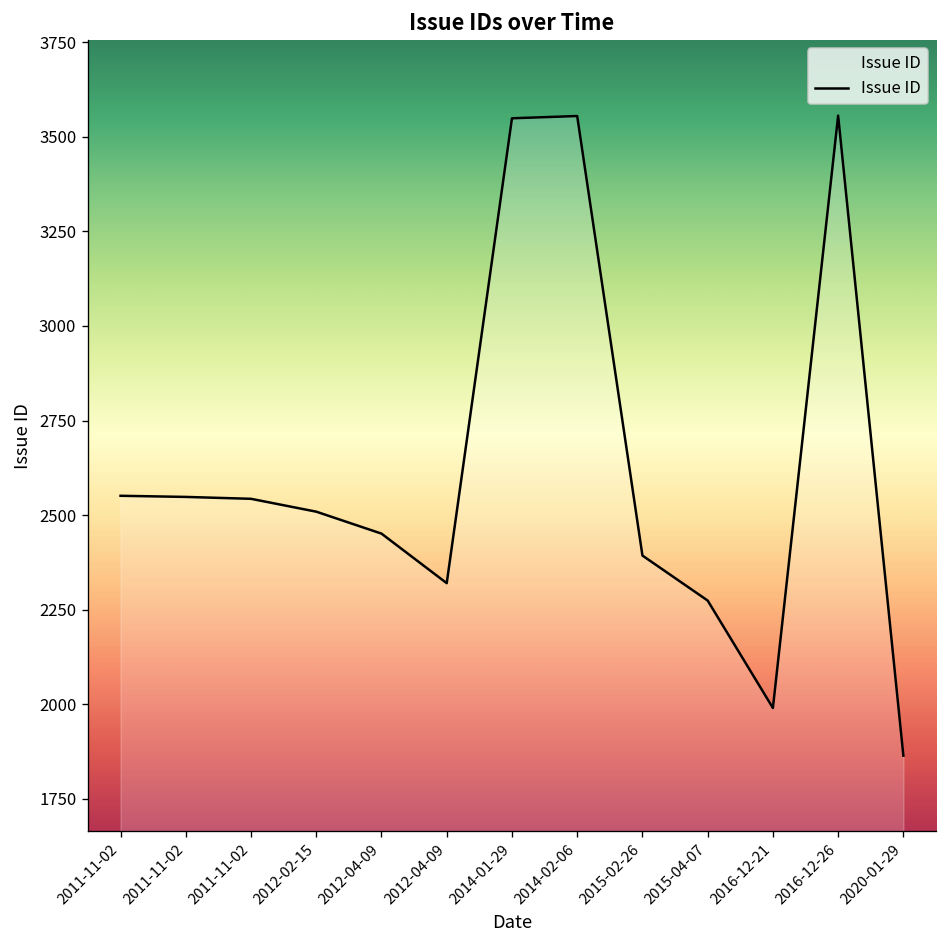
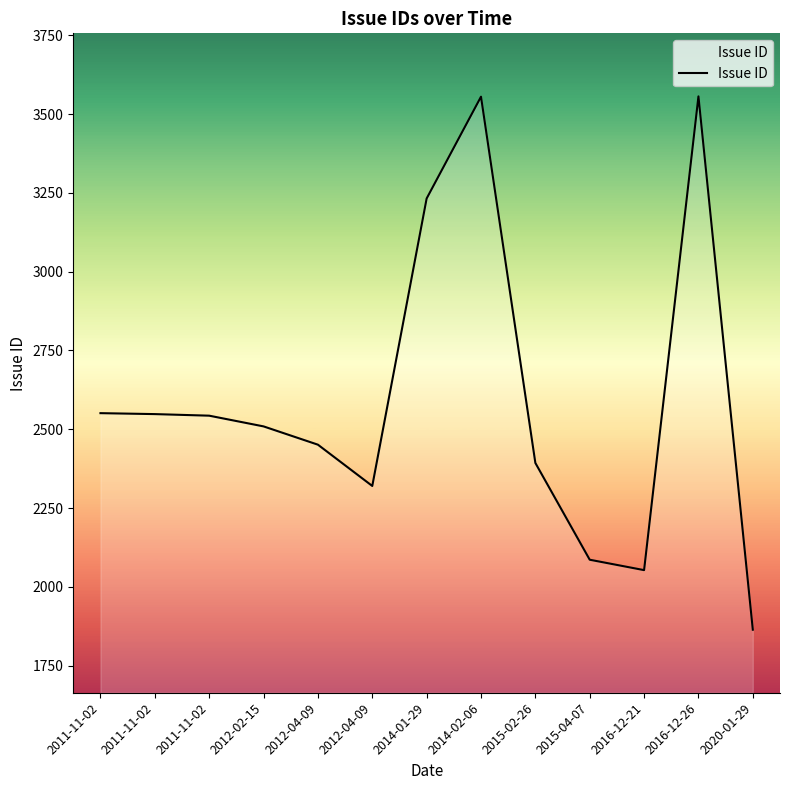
2014-01-29: 3550 -> 3230
2015-04-07: 2270 -> 2090
2016-12-21: 1990 -> 2050
